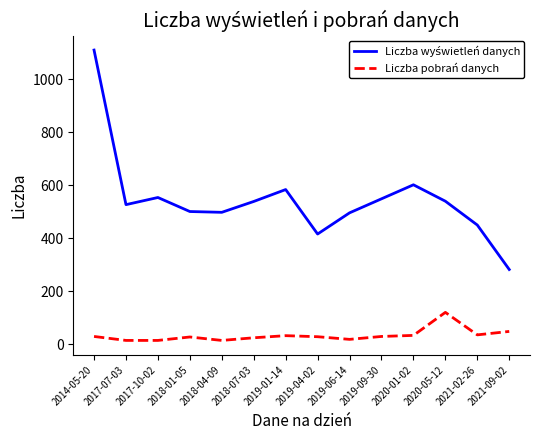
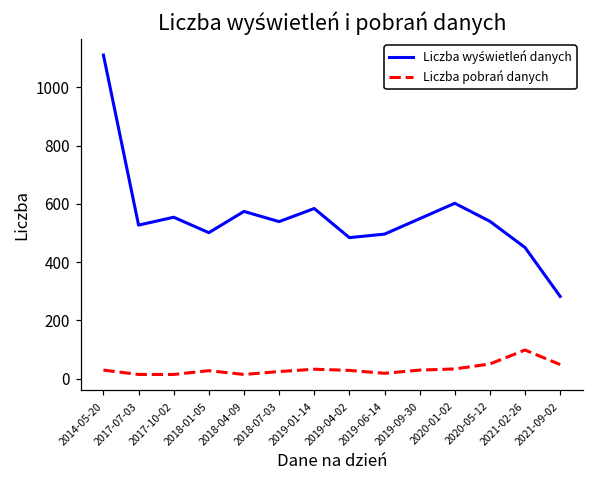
Liczba wyświetleń danych, 2018-04-09: 500 -> 570
Liczba wyświetleń danych, 2019-04-02: 420 -> 480
Liczba pobrań danych, 2020-05-12: 120 -> 50
Liczba pobrań danych, 2021-02-26: 40 -> 100
